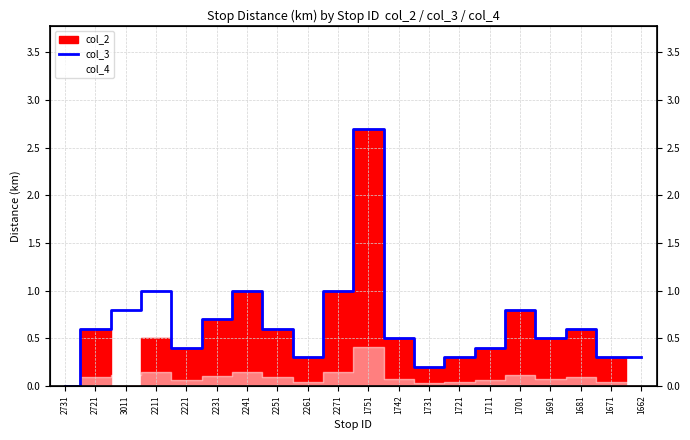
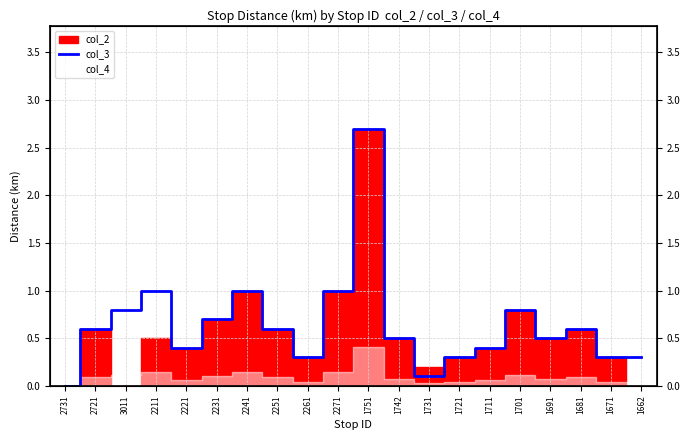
col_3, 1731: 0.2 -> 0.1
